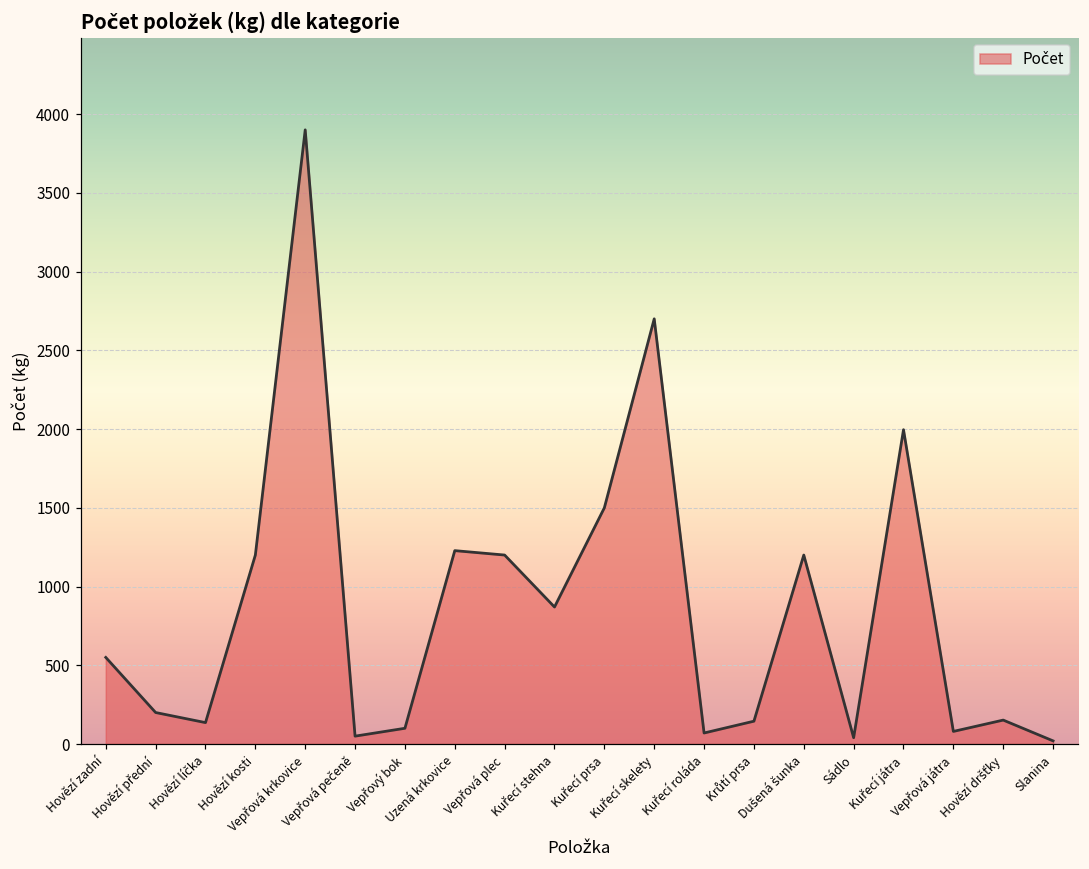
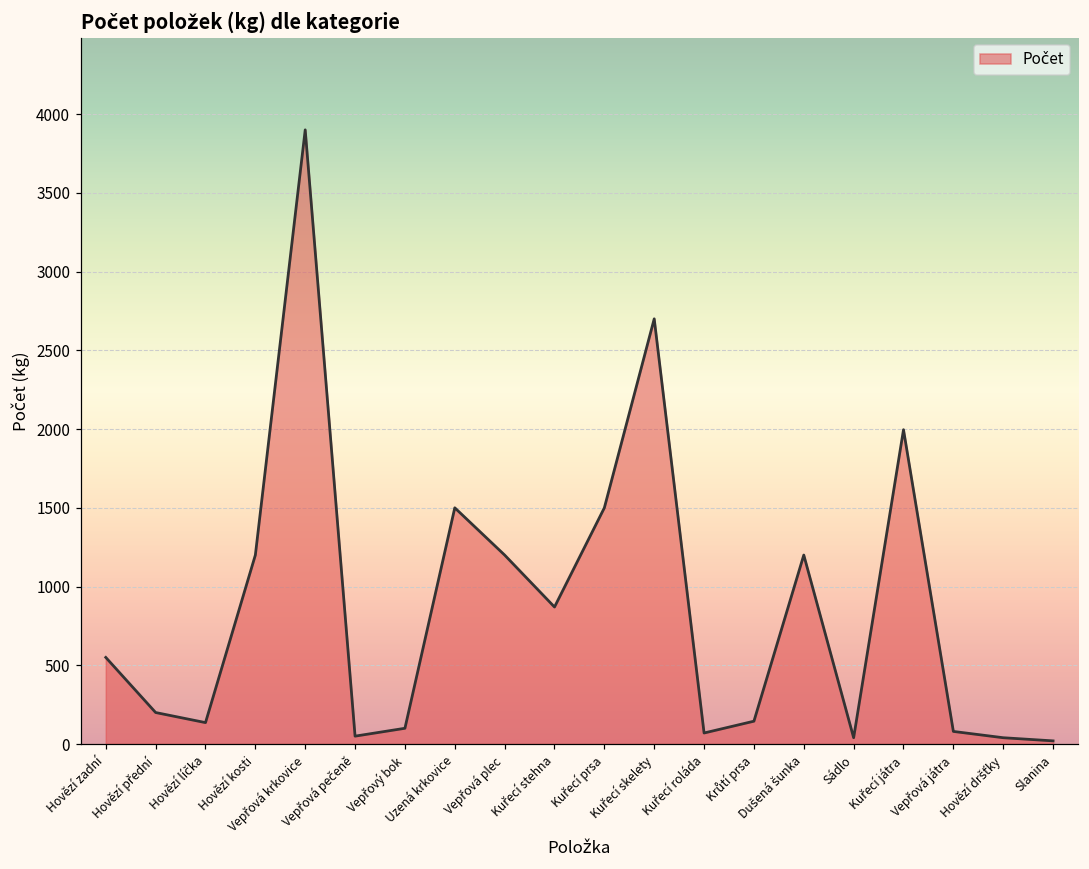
Uzená krkovice: 1230 -> 1500
Hovězí dršťky: 150 -> 40
